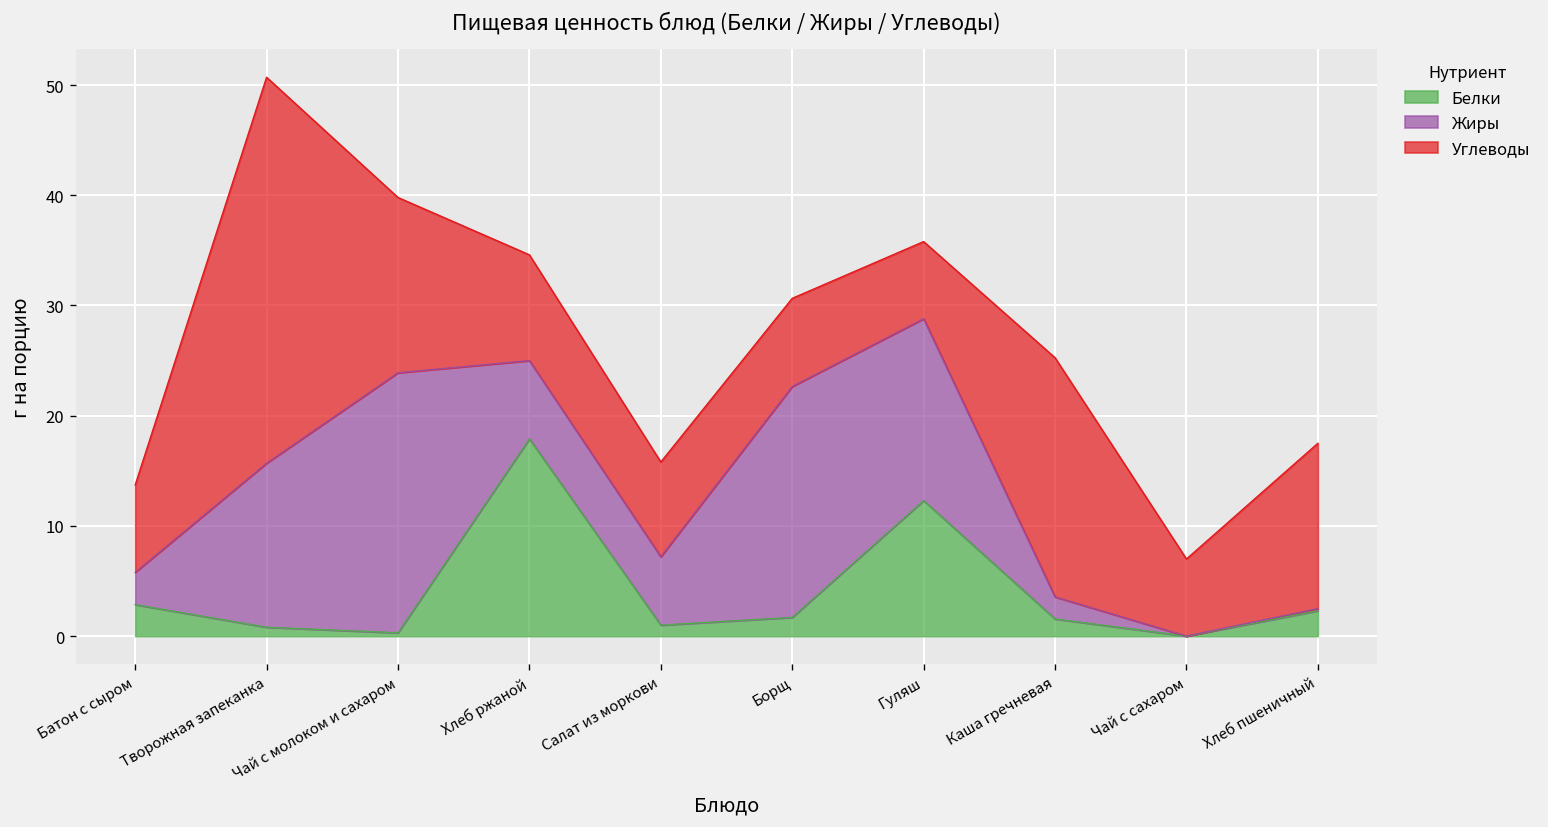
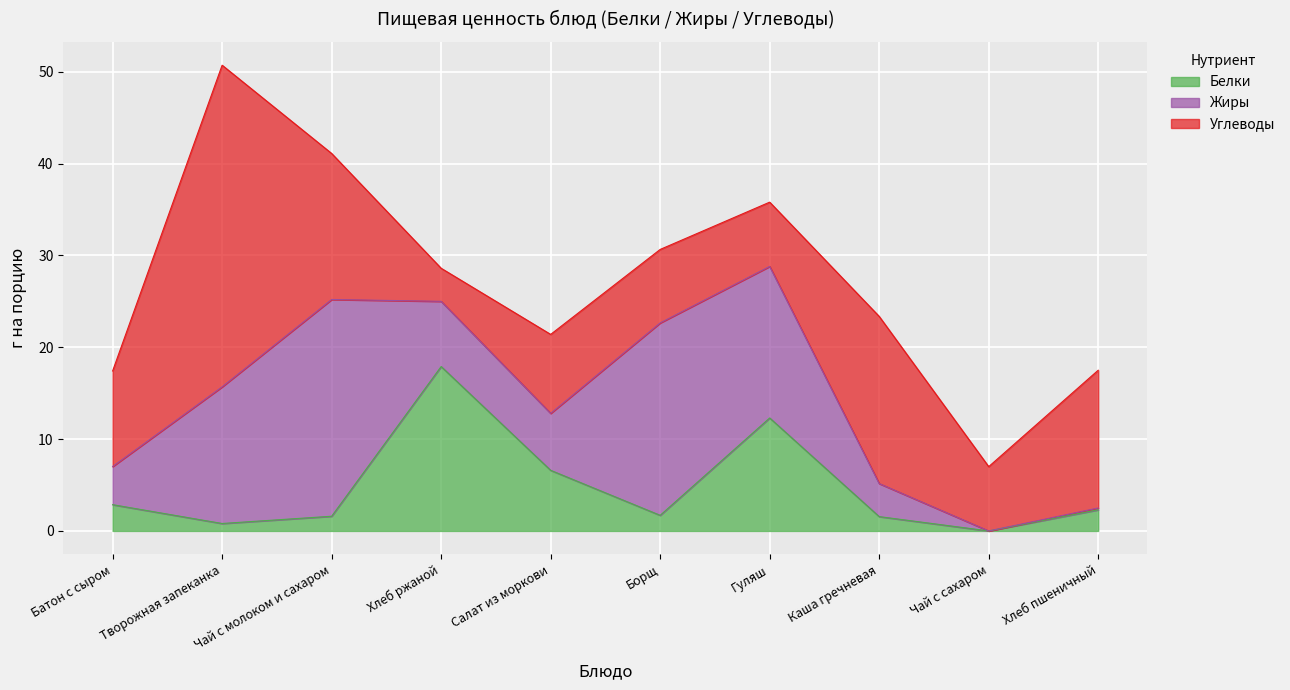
Жиры, Батон с сыром: 3 -> 4
Углеводы, Батон с сыром: 8 -> 10
Белки, Чай с молоком и сахаром: 0 -> 2
Углеводы, Хлеб ржаной: 10 -> 4
Белки, Салат из моркови: 1 -> 7
Жиры, Каша гречневая: 2 -> 4
Углеводы, Каша гречневая: 22 -> 18
